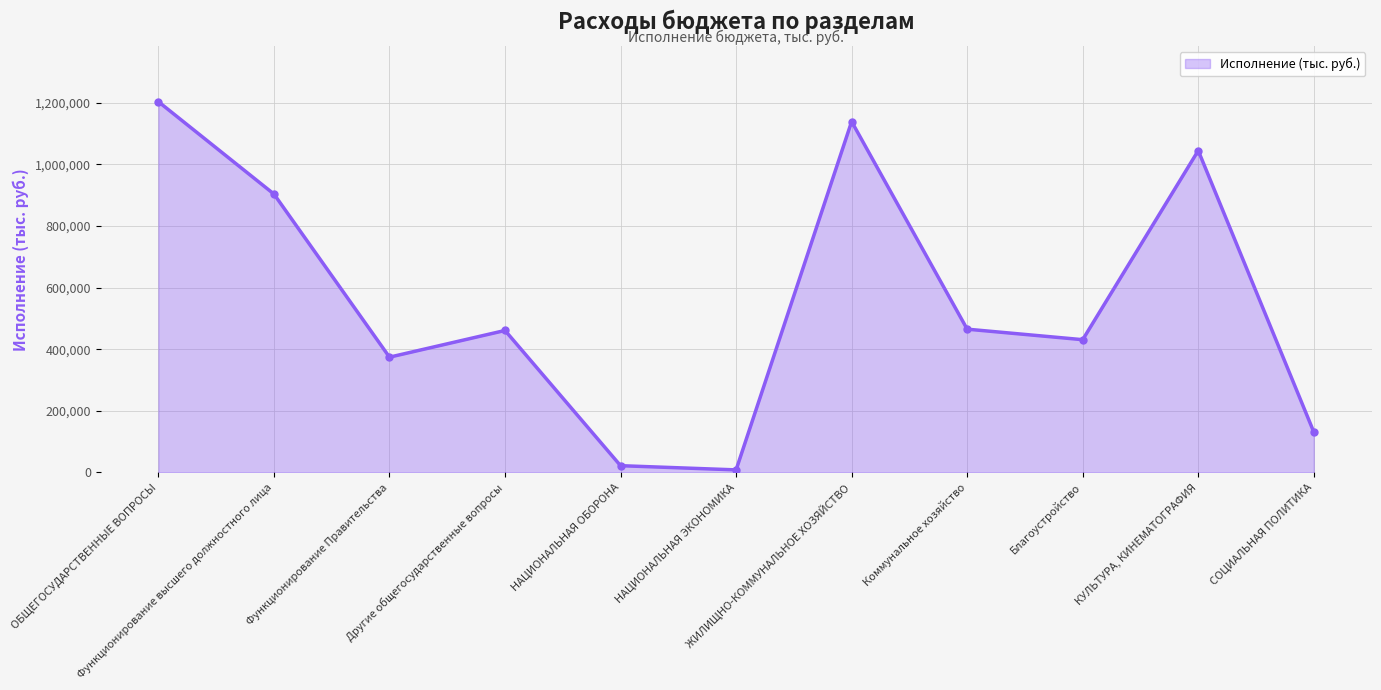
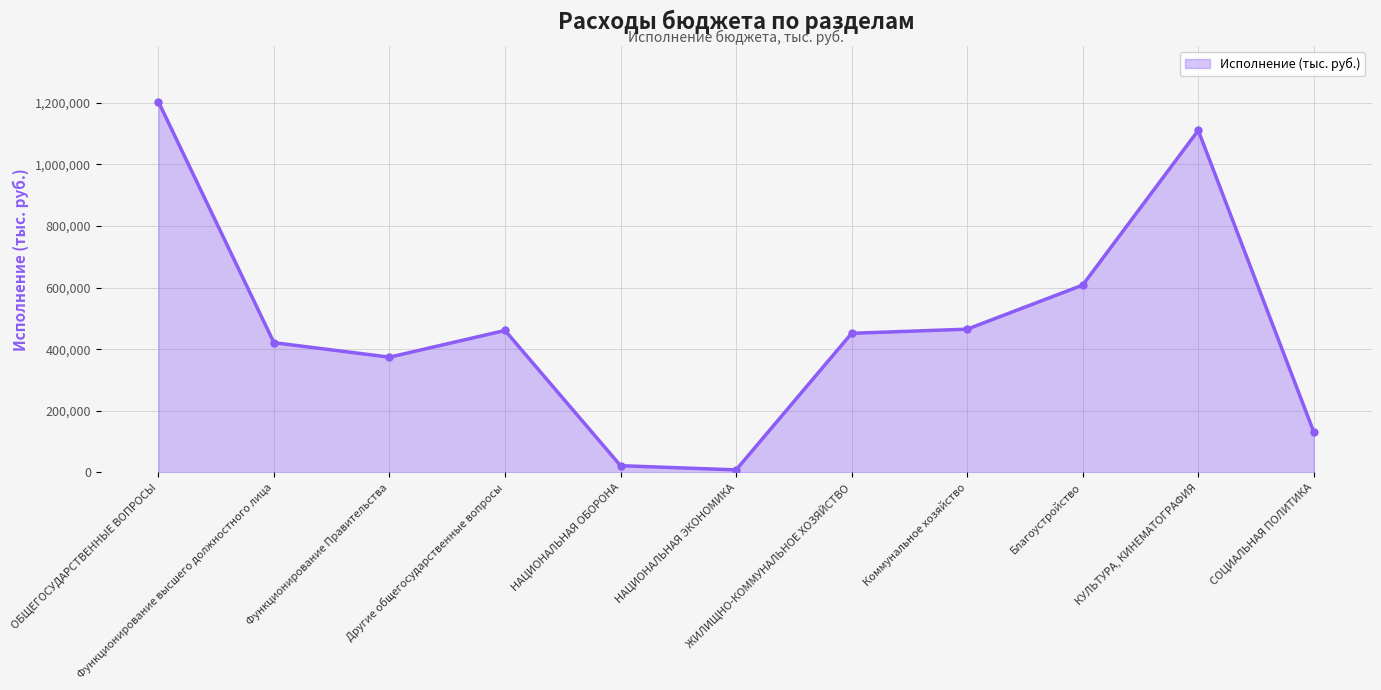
Функционирование высшего должностного лица: 900,000 -> 420,000
ЖИЛИЩНО-КОММУНАЛЬНОЕ ХОЗЯЙСТВО: 1,140,000 -> 450,000
Благоустройство: 430,000 -> 610,000
КУЛЬТУРА, КИНЕМАТОГРАФИЯ: 1,050,000 -> 1,110,000
